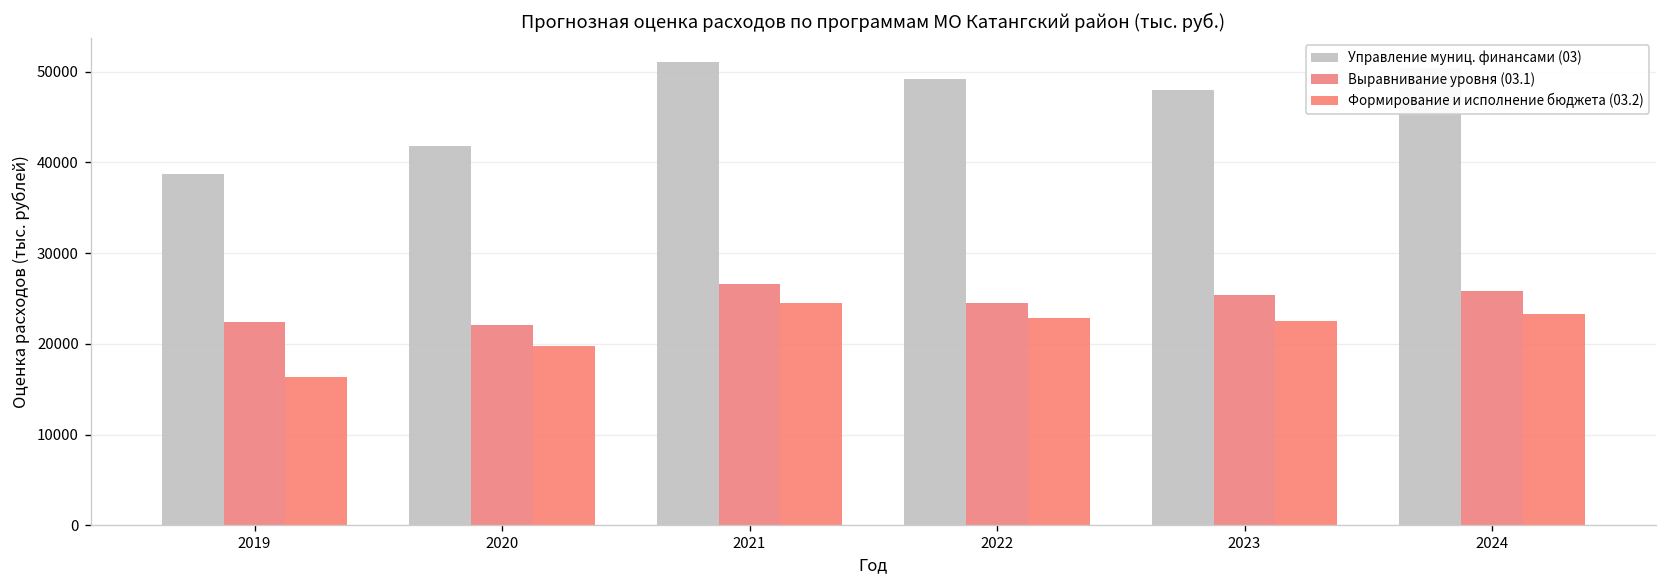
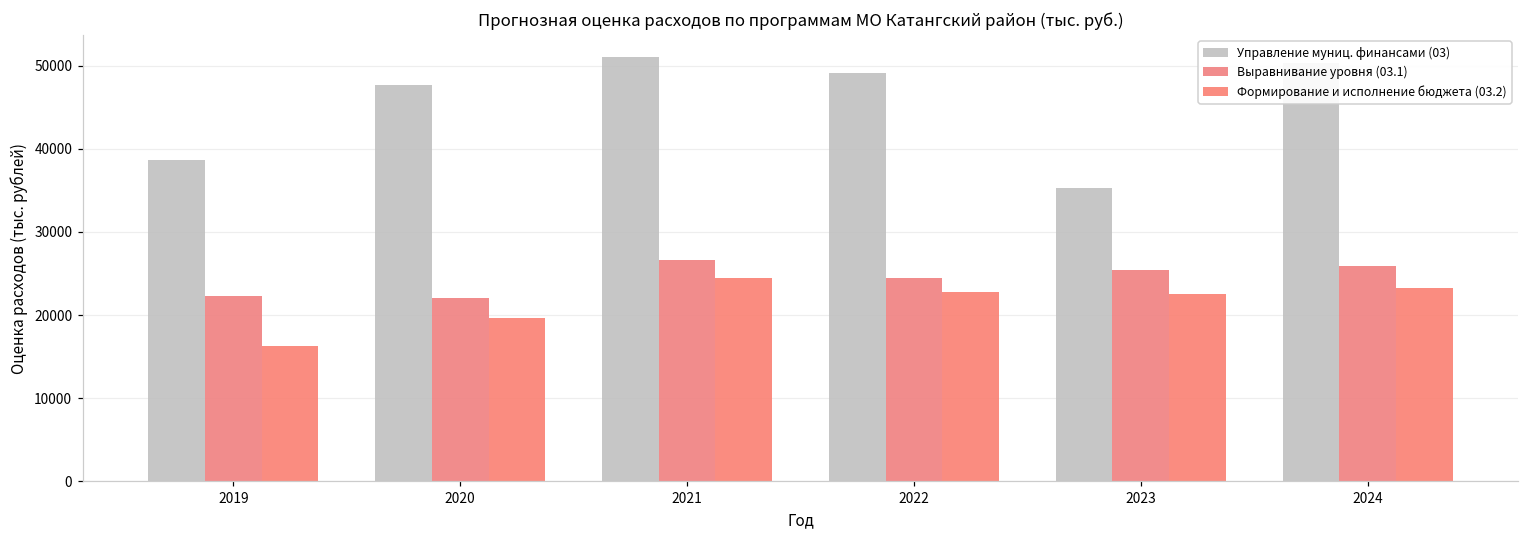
Управление муниц. финансами (03), 2020: 42000 -> 48000
Управление муниц. финансами (03), 2023: 48000 -> 35000
